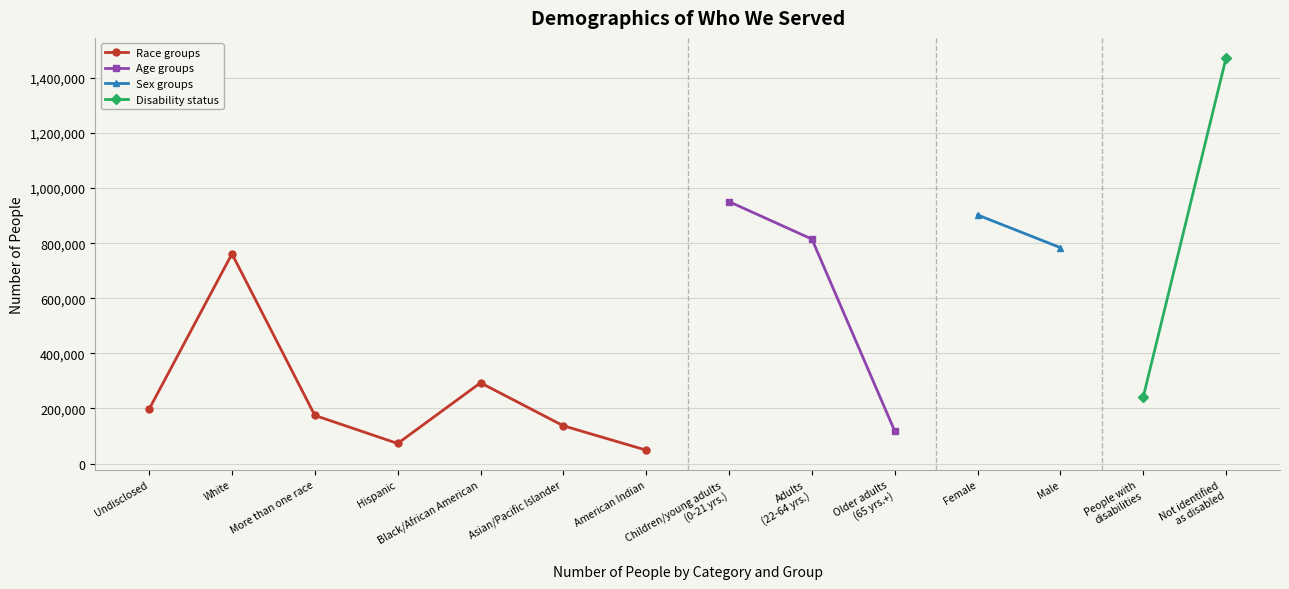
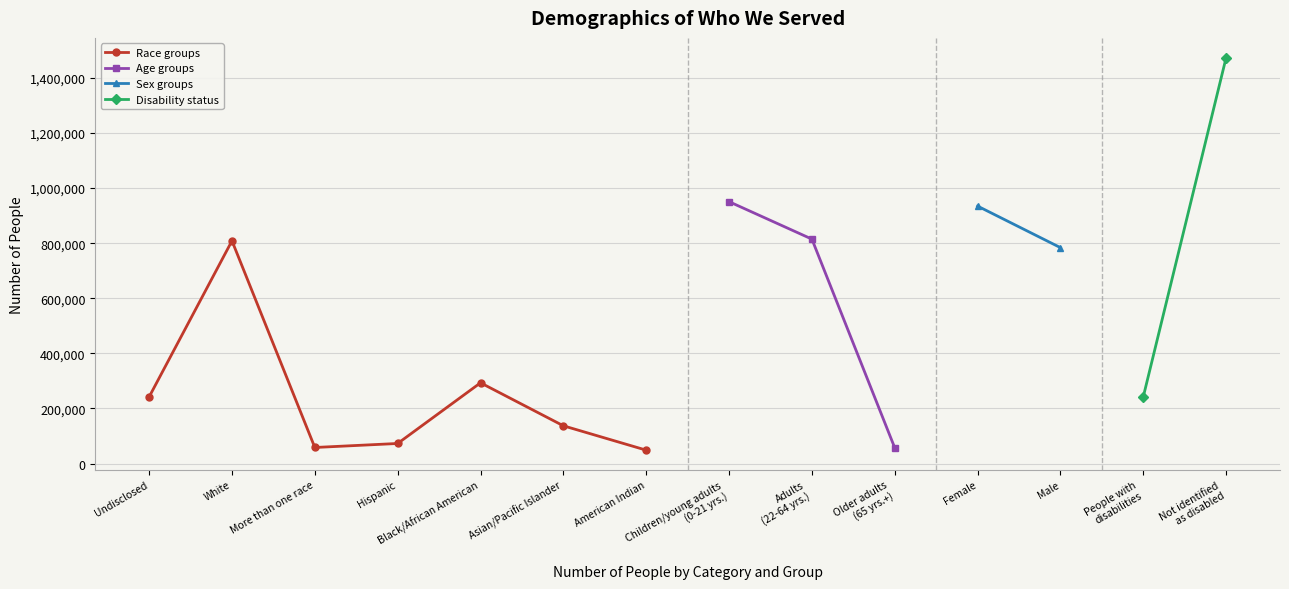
Race groups, Undisclosed: 200,000 -> 240,000
Race groups, White: 760,000 -> 810,000
Race groups, More than one race: 170,000 -> 60,000
Age groups, Older adults (65 yrs.+): 120,000 -> 60,000
Sex groups, Female: 900,000 -> 930,000
